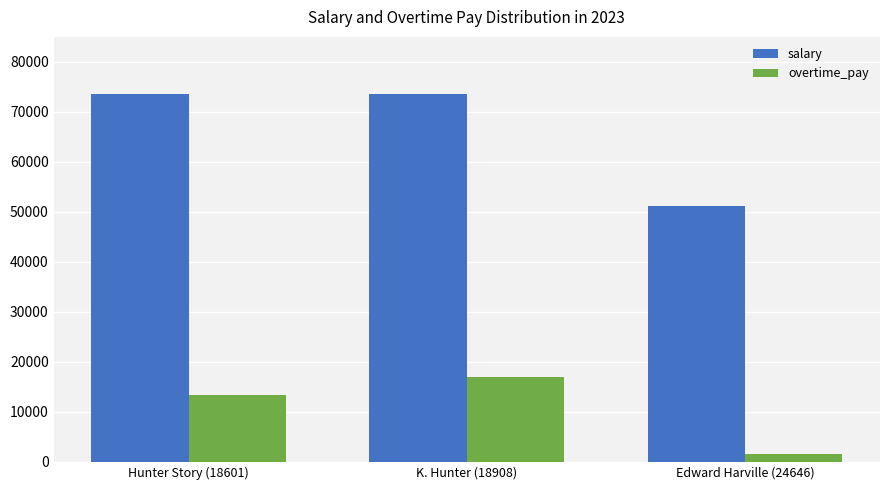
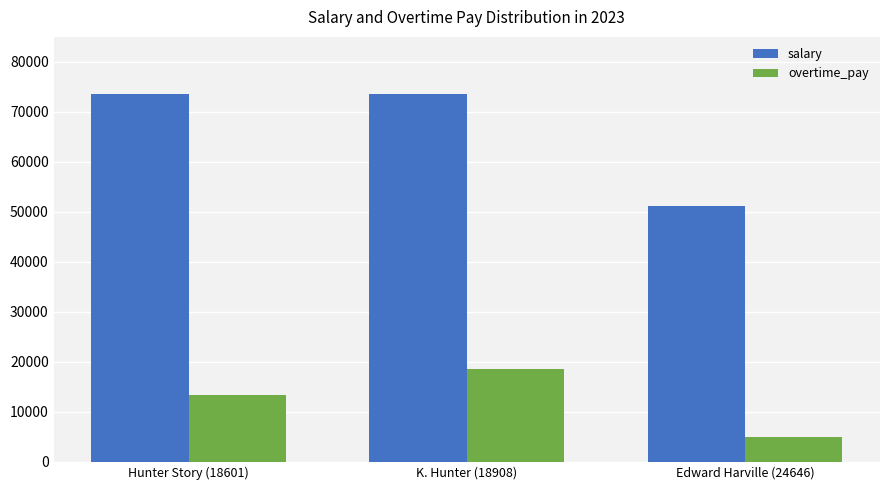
overtime_pay, K. Hunter (18908): 17000 -> 19000
overtime_pay, Edward Harville (24646): 2000 -> 5000
